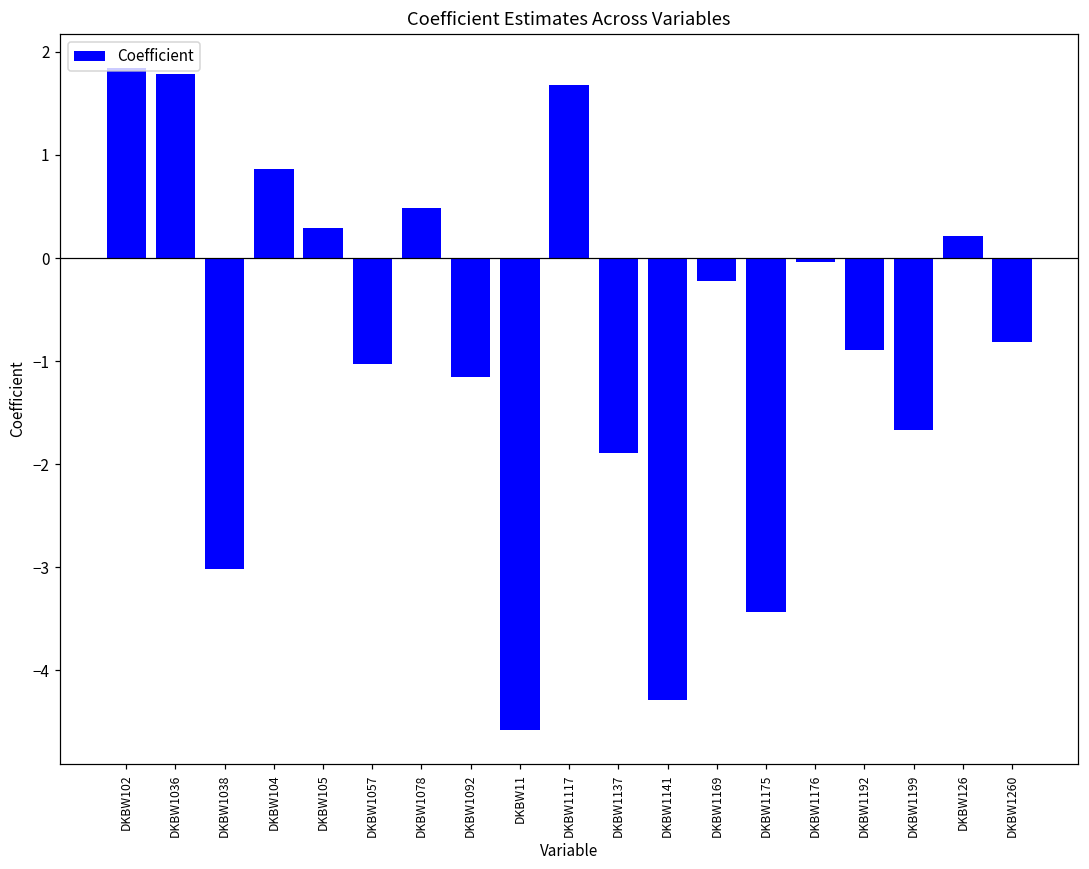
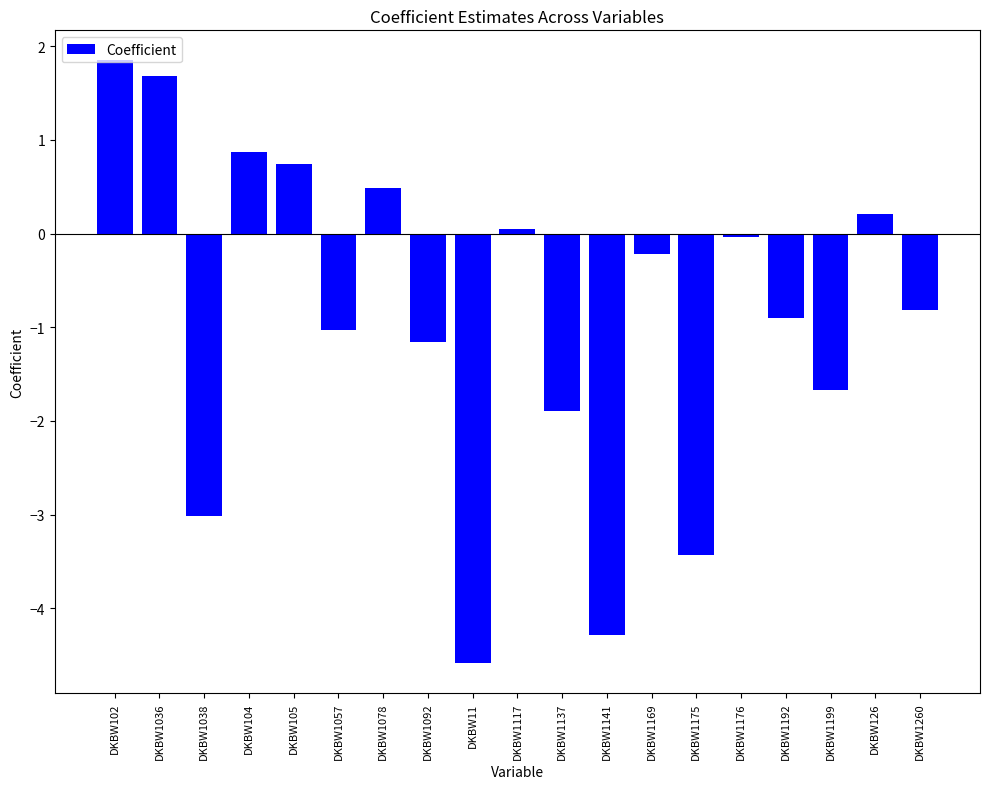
DKBW1036: 1.8 -> 1.7
DKBW105: 0.3 -> 0.7
DKBW1117: 1.7 -> 0.1
